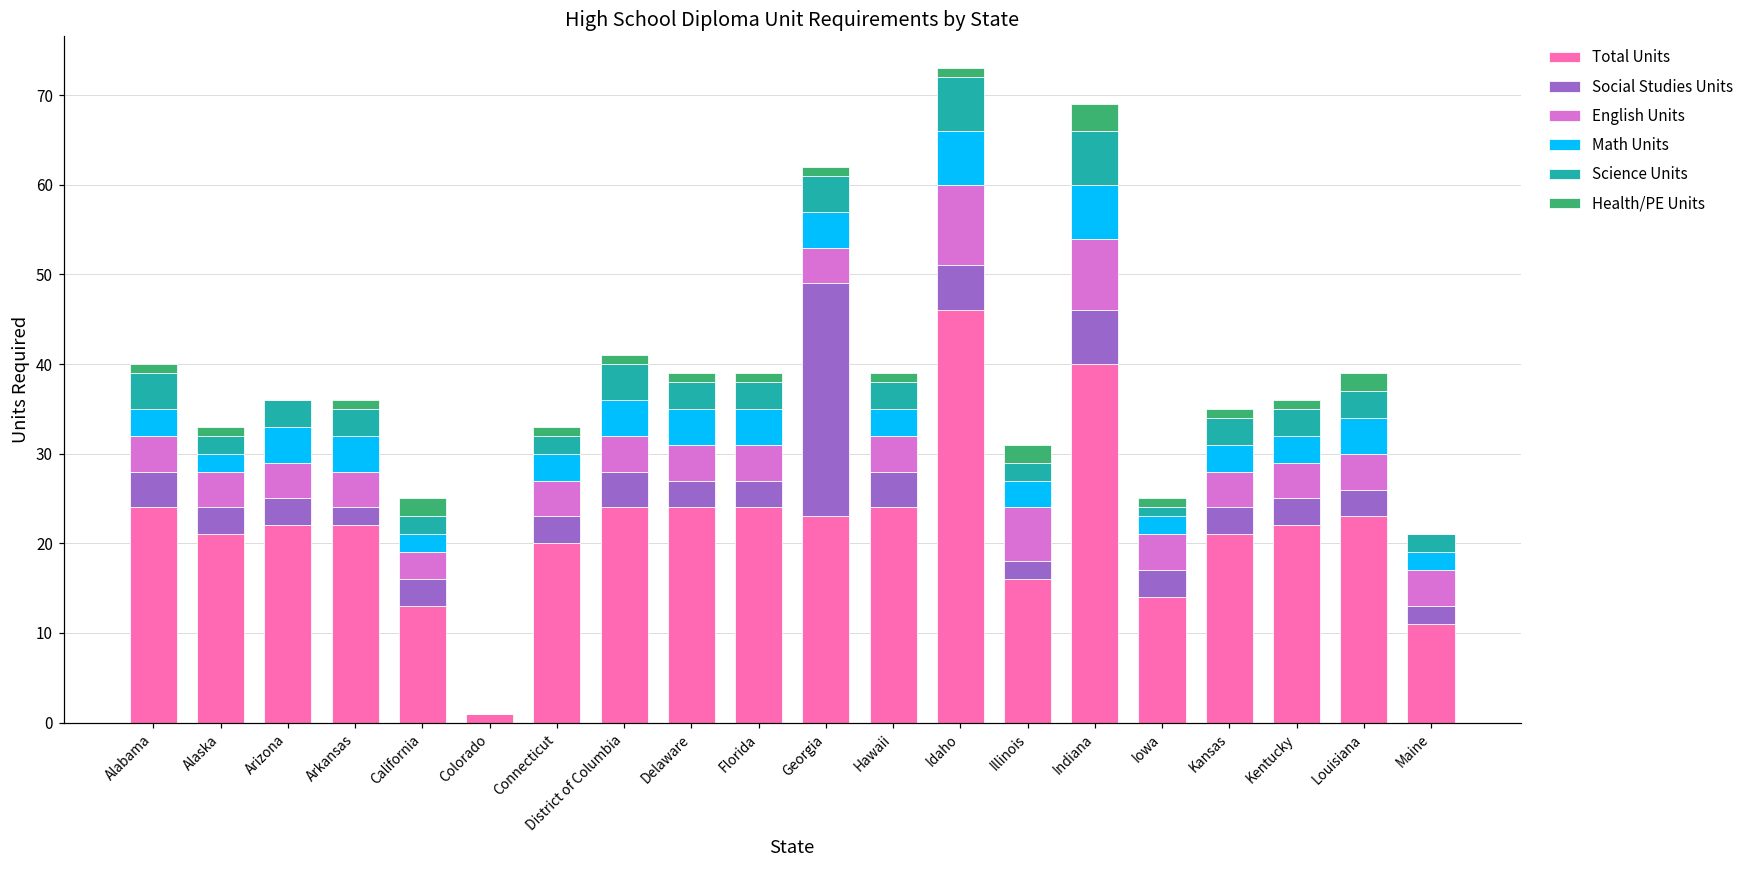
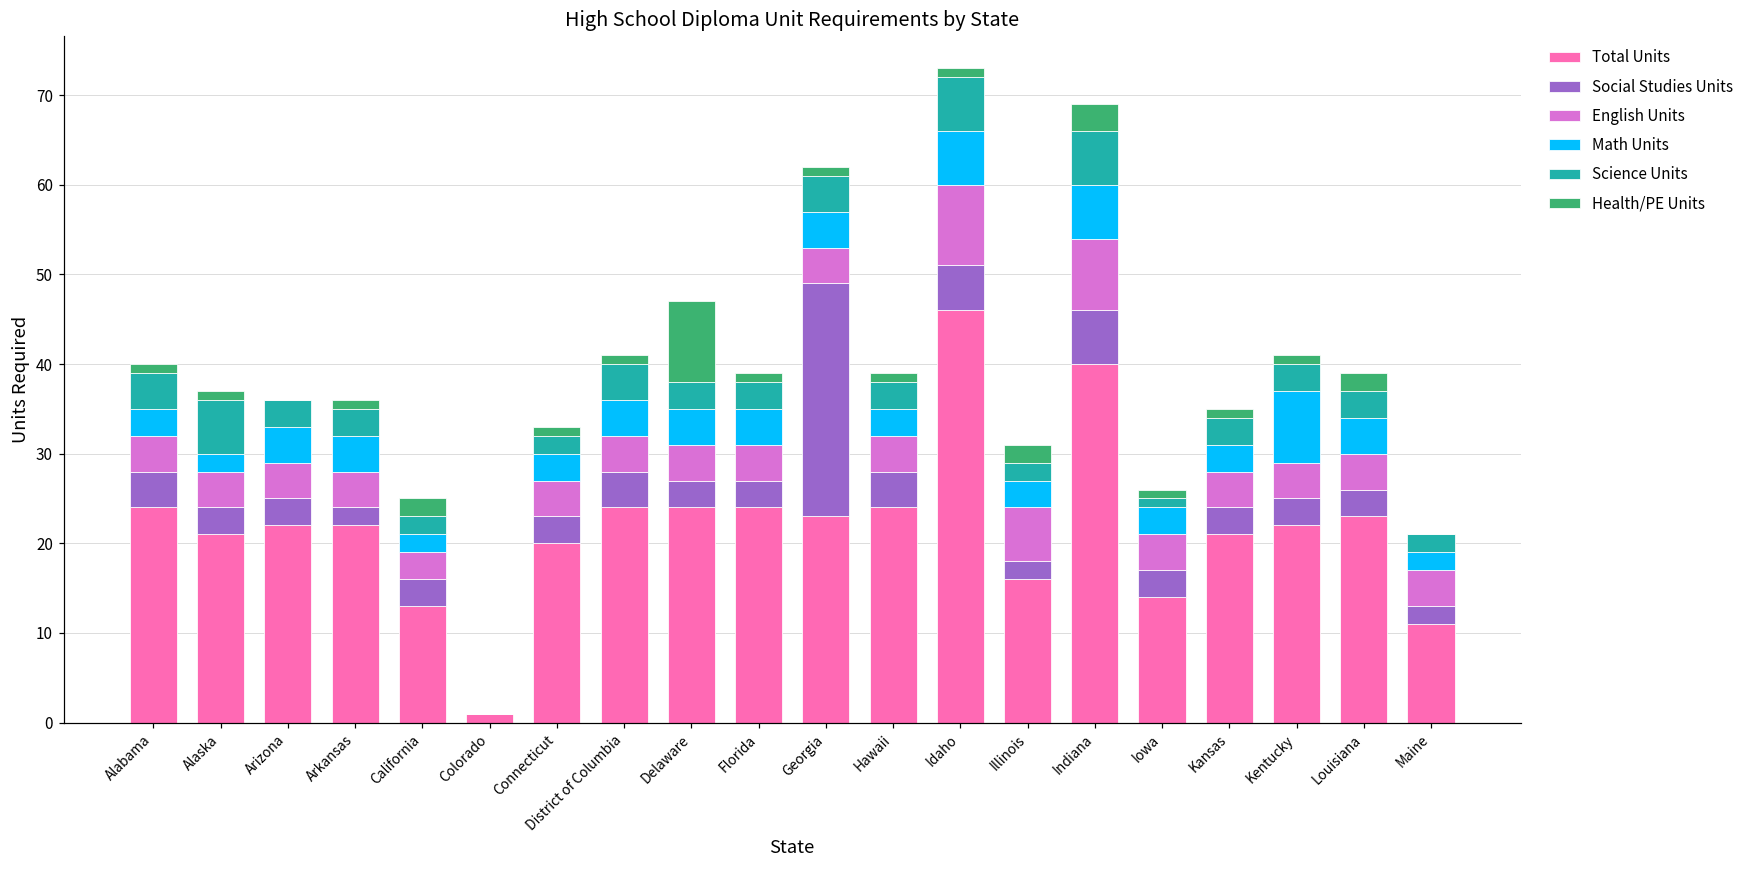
Science Units, Alaska: 2 -> 6
Health/PE Units, Delaware: 1 -> 9
Math Units, Iowa: 2 -> 3
Math Units, Kentucky: 3 -> 8
